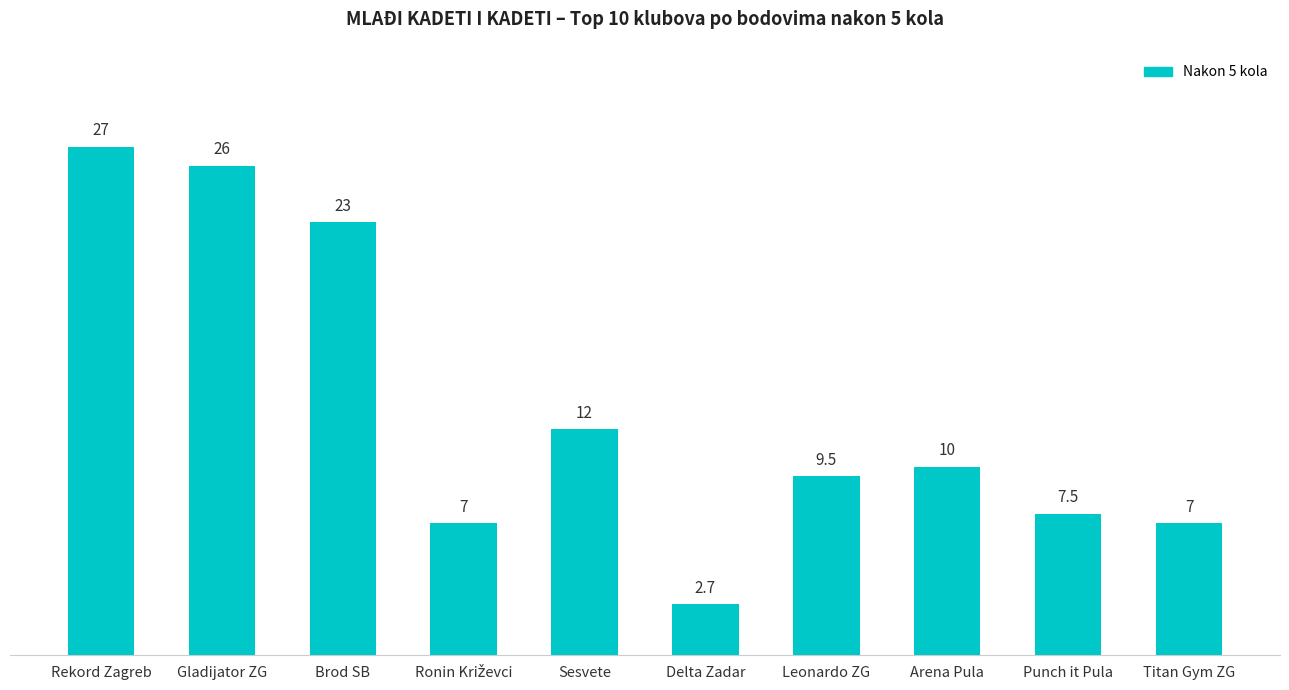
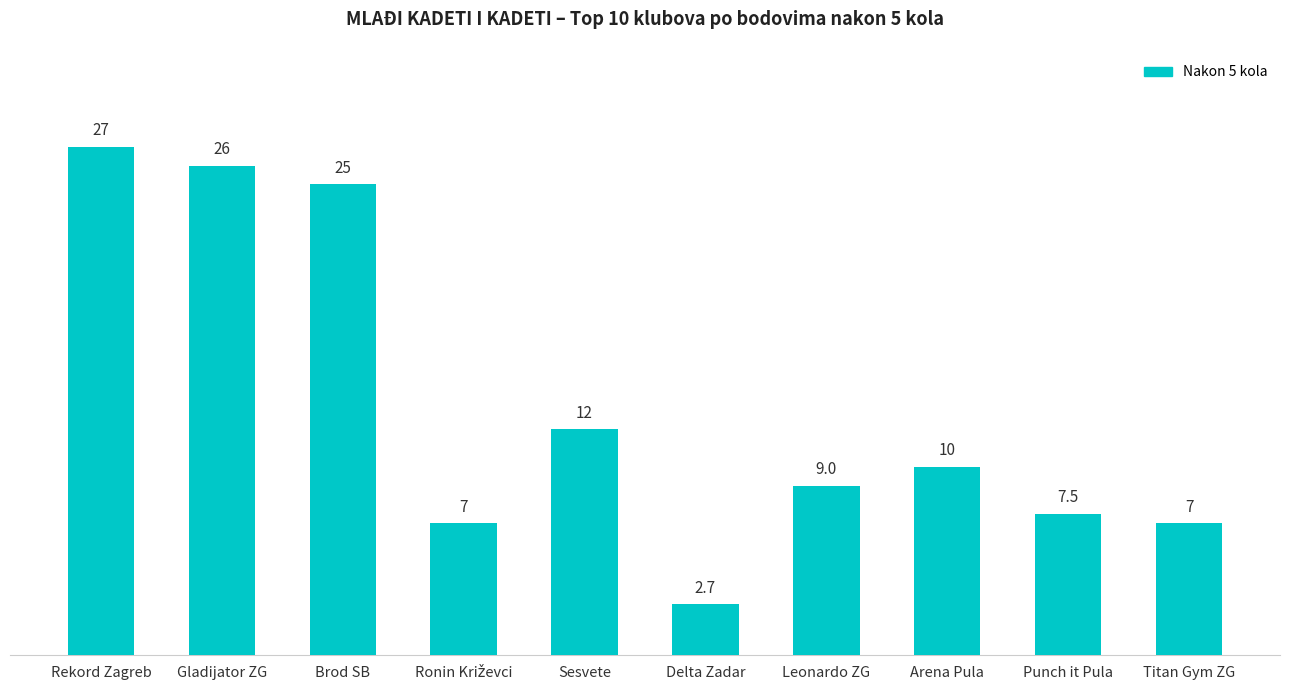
Brod SB: 23 -> 25
Leonardo ZG: 9.5 -> 9.0
